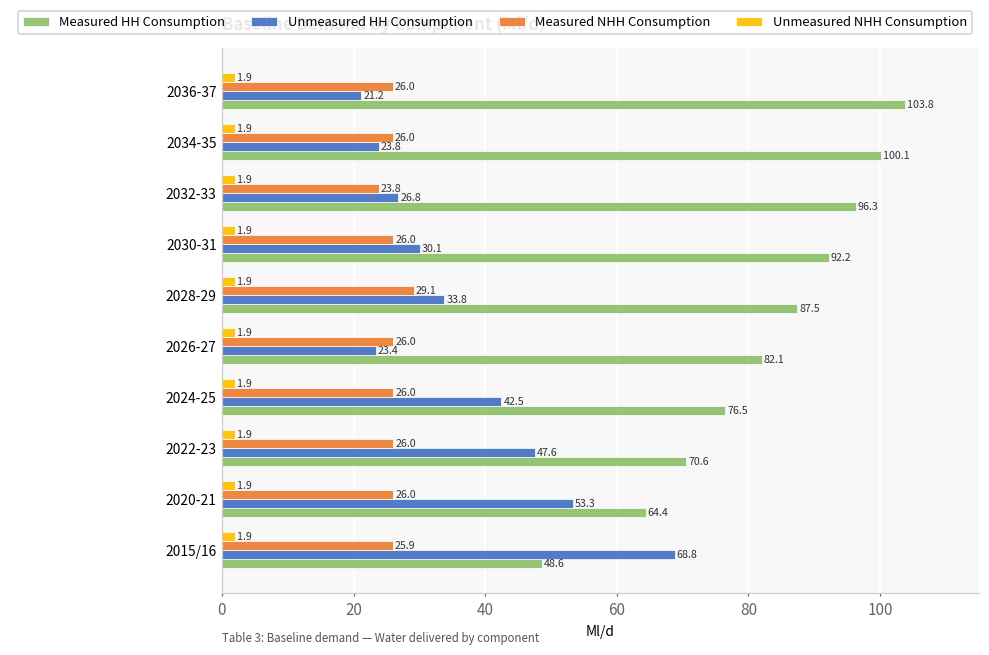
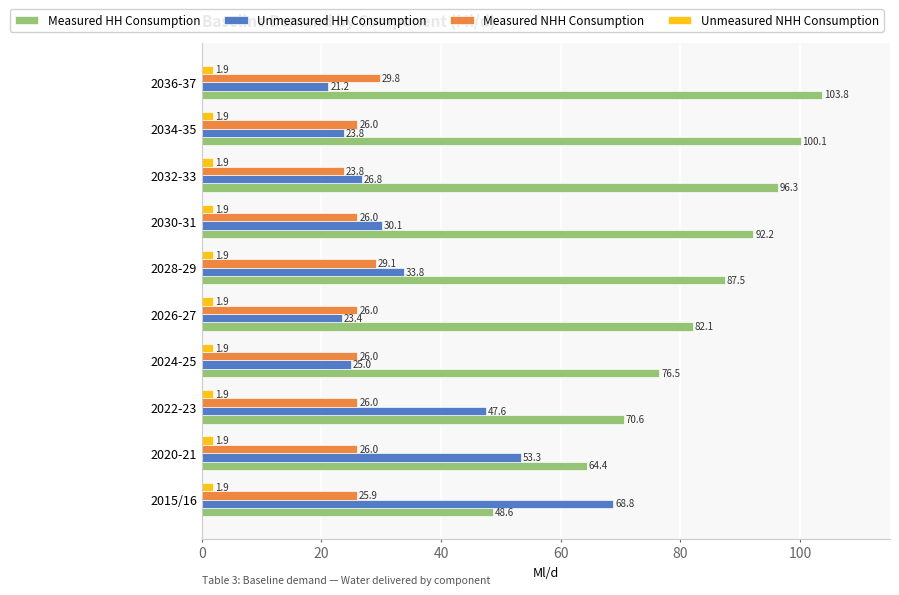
Measured NHH Consumption, 2036-37: 26.0 -> 29.8
Unmeasured HH Consumption, 2024-25: 42.5 -> 25.0
